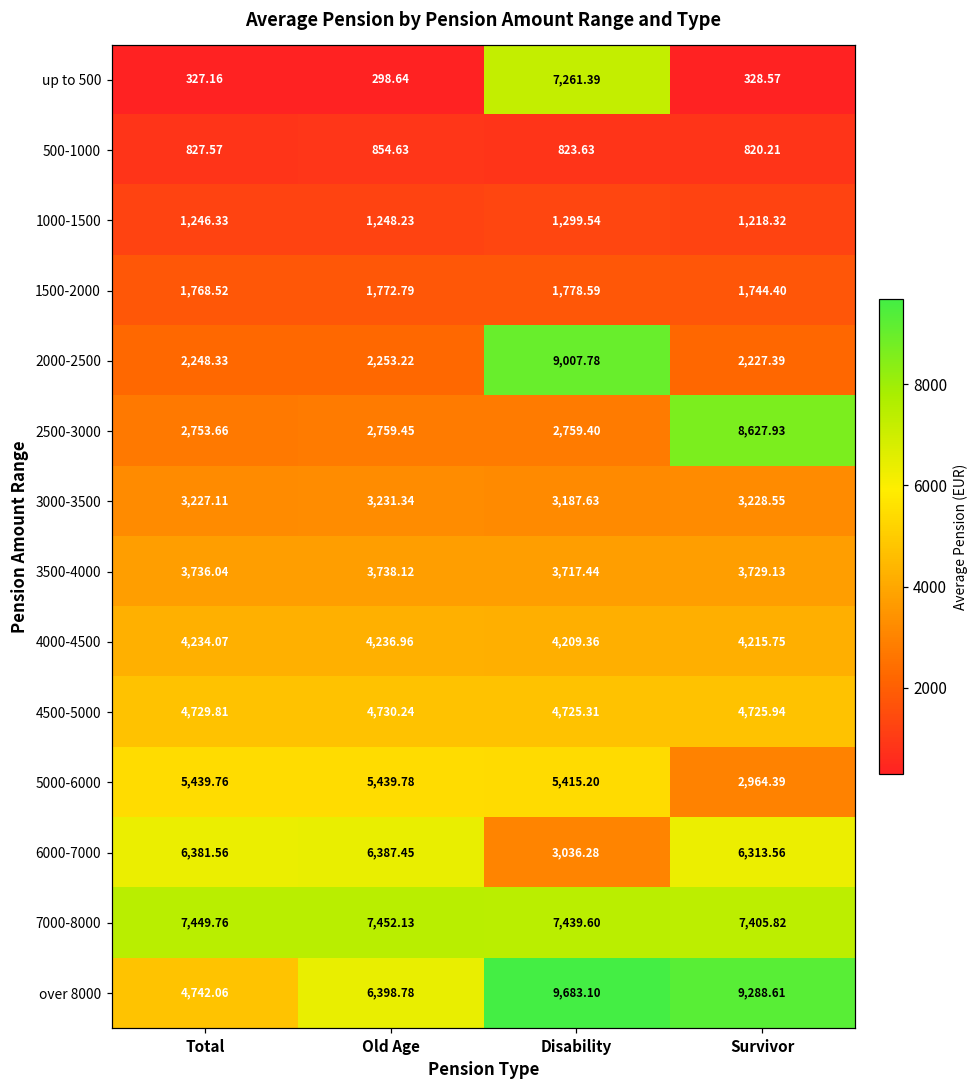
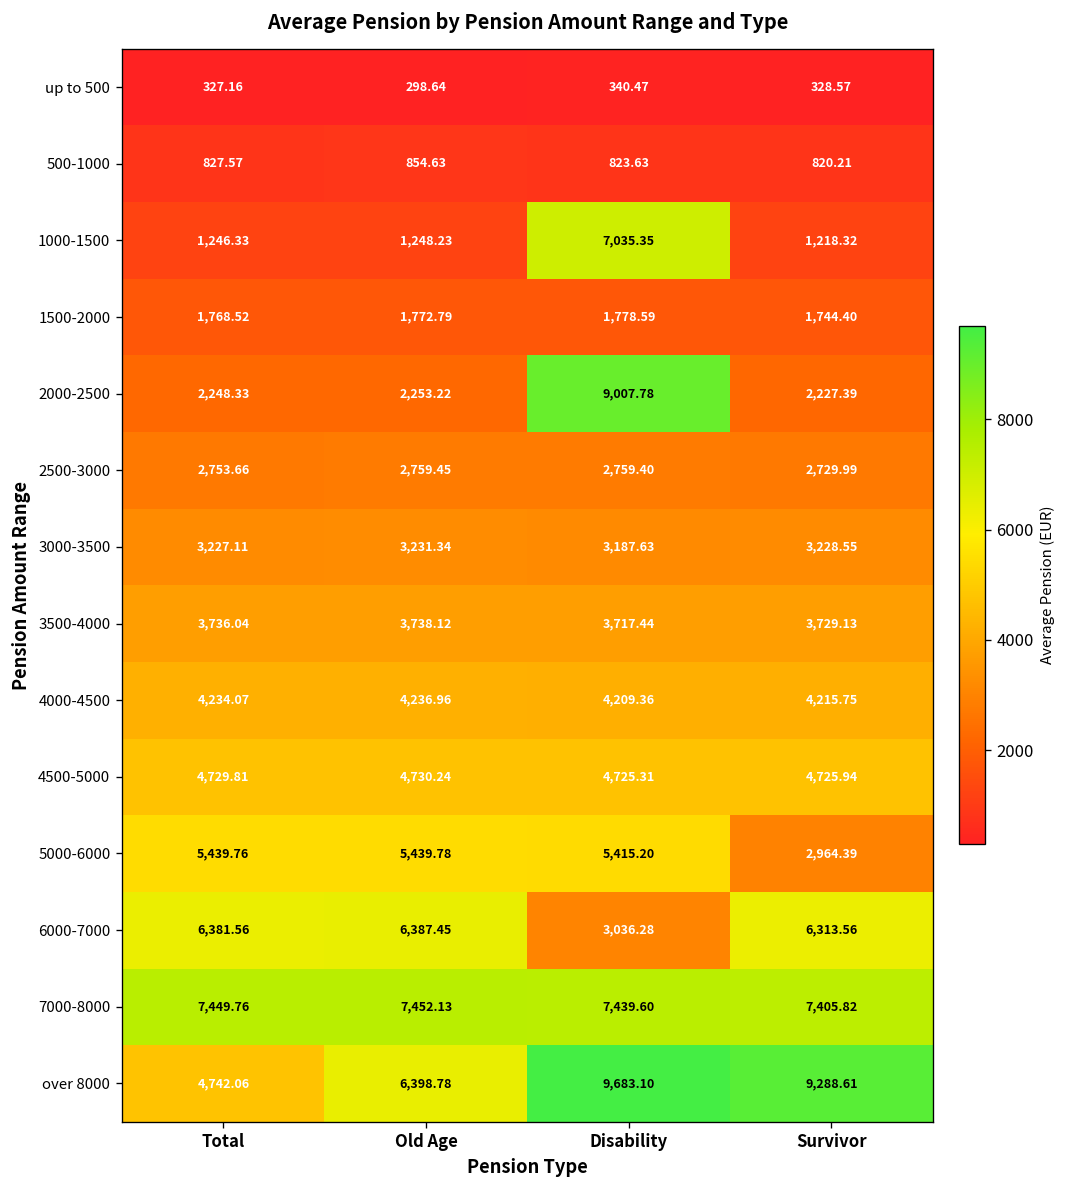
up to 500, Disability: 7,261.39 -> 340.47
1000-1500, Disability: 1,299.54 -> 7,035.35
2500-3000, Survivor: 8,627.93 -> 2,729.99
